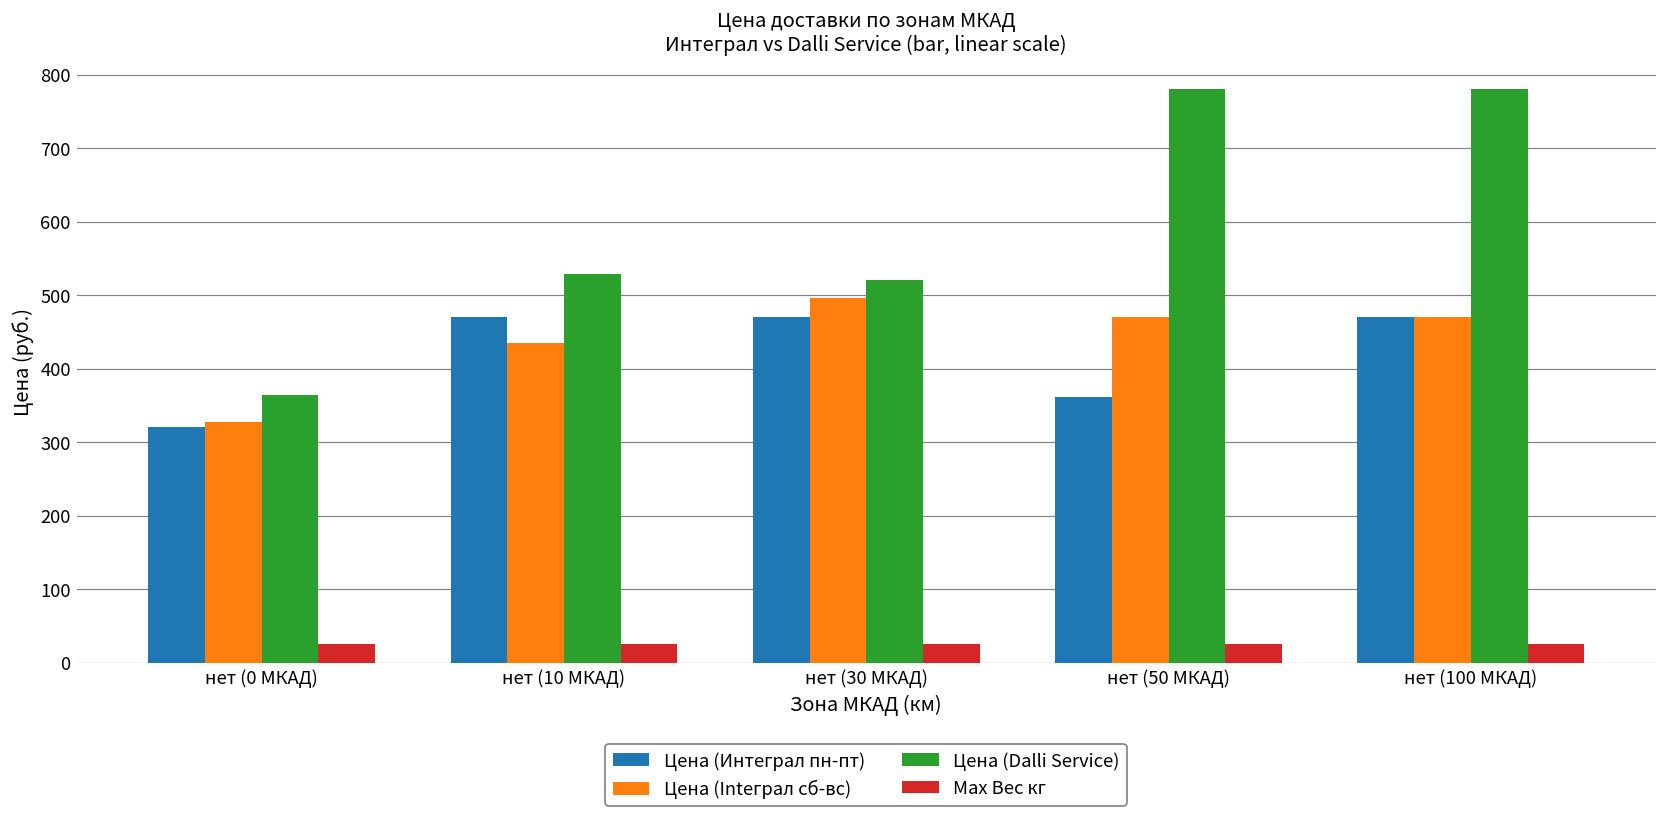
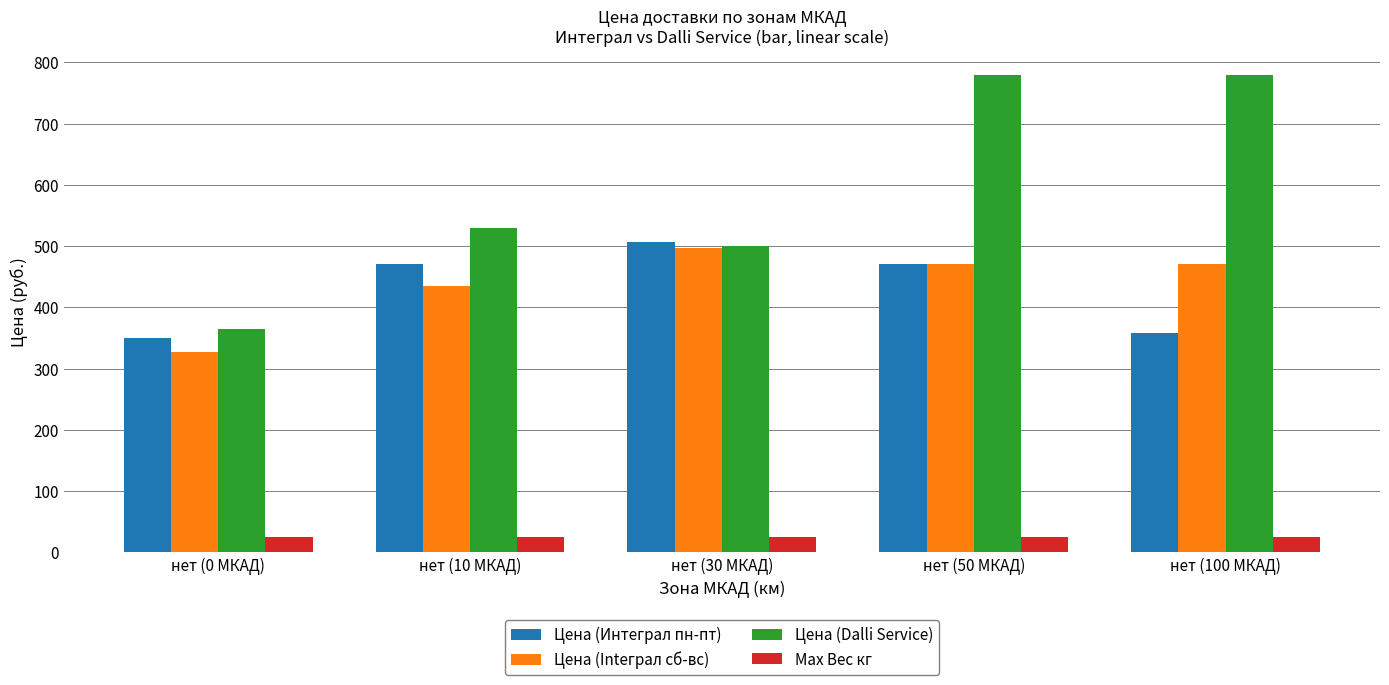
Цена (Интеграл пн-пт), нет (0 МКАД): 320 -> 350
Цена (Интеграл пн-пт), нет (30 МКАД): 470 -> 510
Цена (Dalli Service), нет (30 МКАД): 520 -> 500
Цена (Интеграл пн-пт), нет (50 МКАД): 360 -> 470
Цена (Интеграл пн-пт), нет (100 МКАД): 470 -> 360
